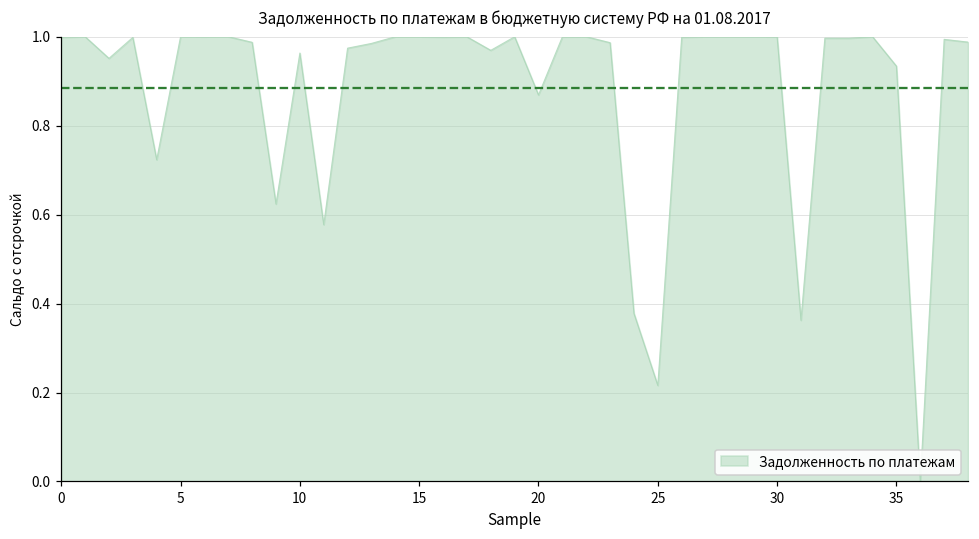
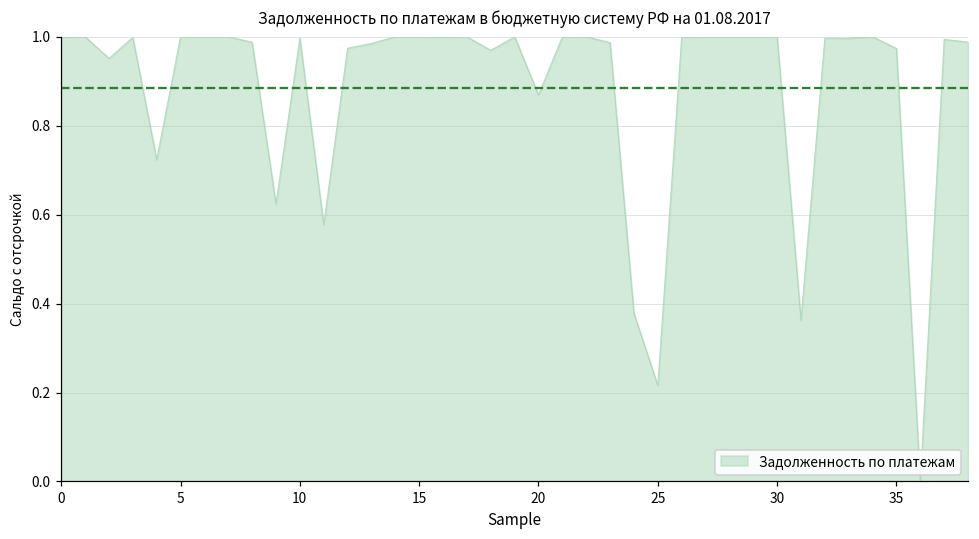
10: 0.96 -> 1.00
35: 0.93 -> 0.97
